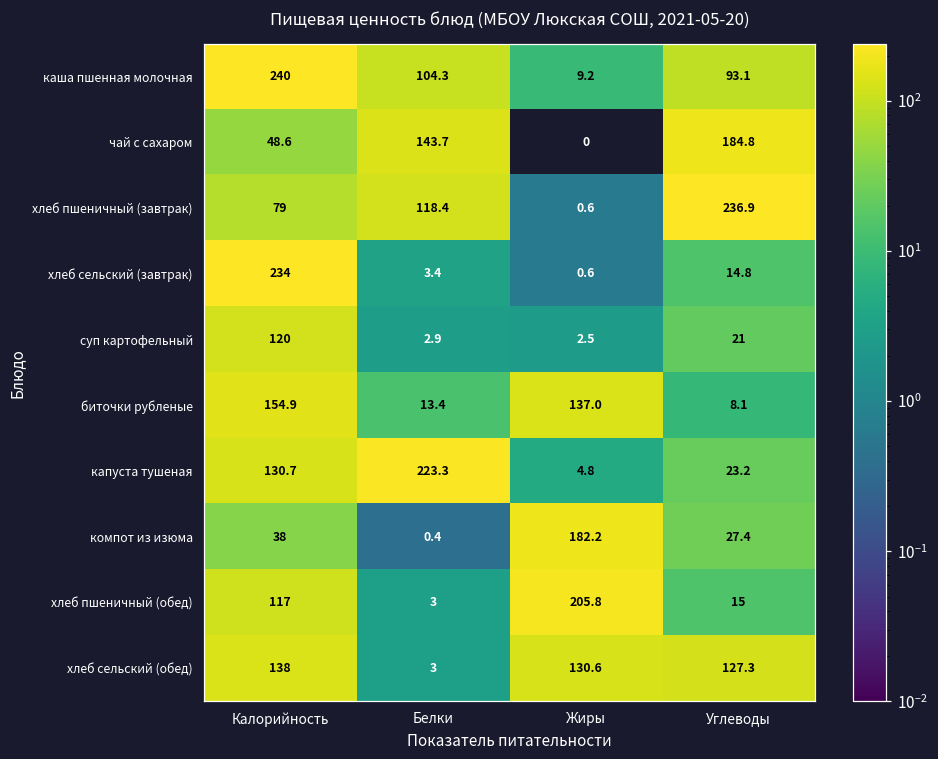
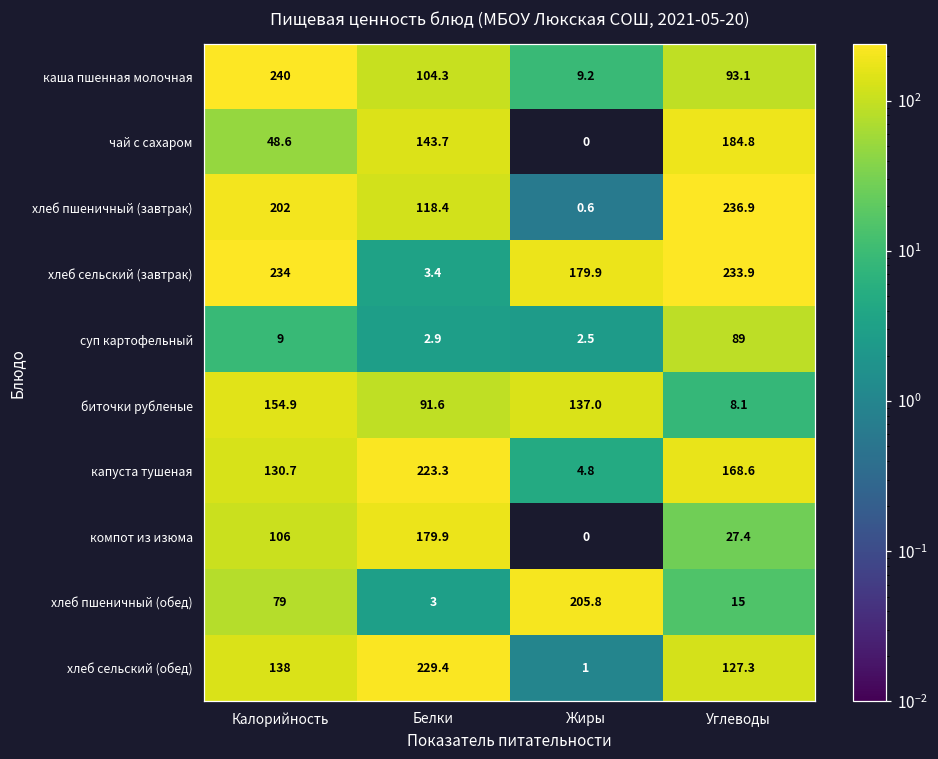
хлеб пшеничный (завтрак), Калорийность: 79 -> 202
хлеб сельский (завтрак), Жиры: 0.6 -> 179.9
хлеб сельский (завтрак), Углеводы: 14.8 -> 233.9
суп картофельный, Калорийность: 120 -> 9
суп картофельный, Углеводы: 21 -> 89
биточки рубленые, Белки: 13.4 -> 91.6
капуста тушеная, Углеводы: 23.2 -> 168.6
компот из изюма, Калорийность: 38 -> 106
компот из изюма, Белки: 0.4 -> 179.9
компот из изюма, Жиры: 182.2 -> 0
хлеб пшеничный (обед), Калорийность: 117 -> 79
хлеб сельский (обед), Белки: 3 -> 229.4
хлеб сельский (обед), Жиры: 130.6 -> 1
